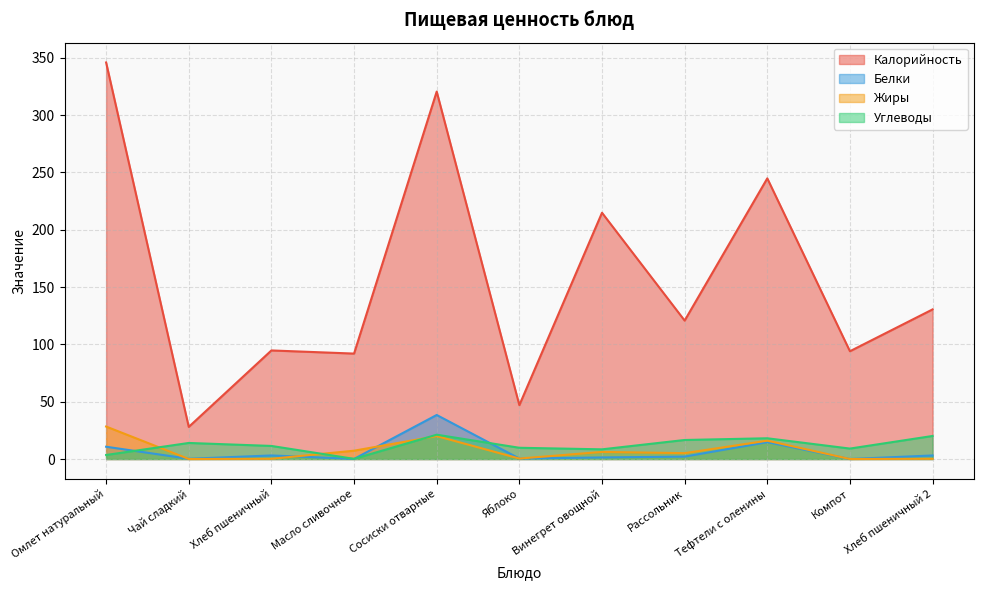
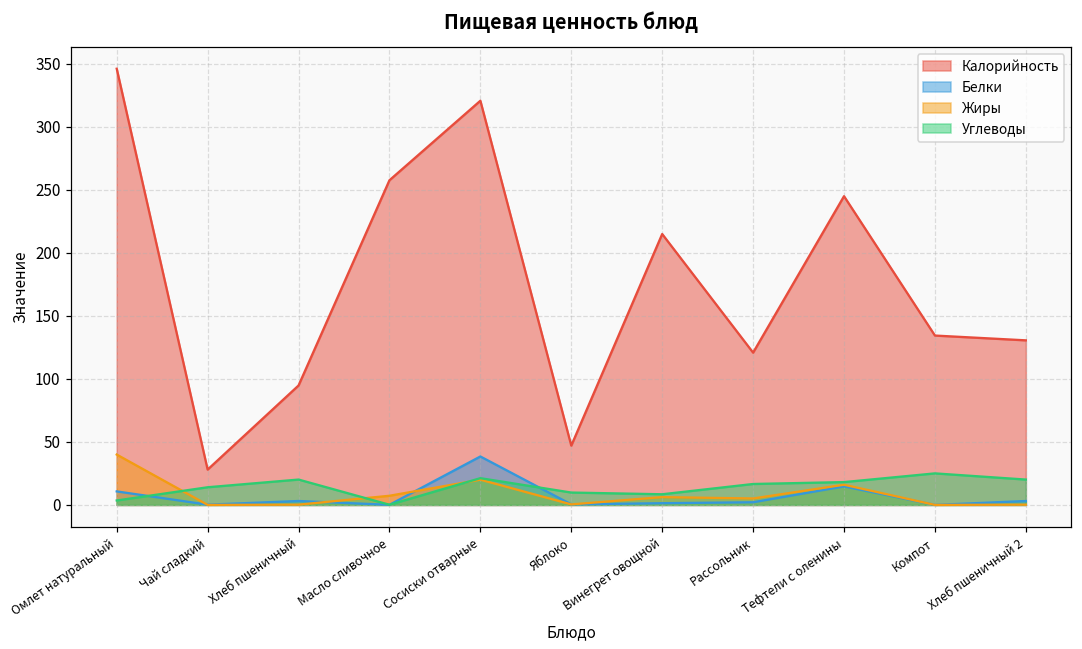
Жиры, Омлет натуральный: 28 -> 40
Углеводы, Хлеб пшеничный: 11 -> 20
Калорийность, Масло сливочное: 92 -> 257
Калорийность, Компот: 94 -> 134
Углеводы, Компот: 9 -> 25
